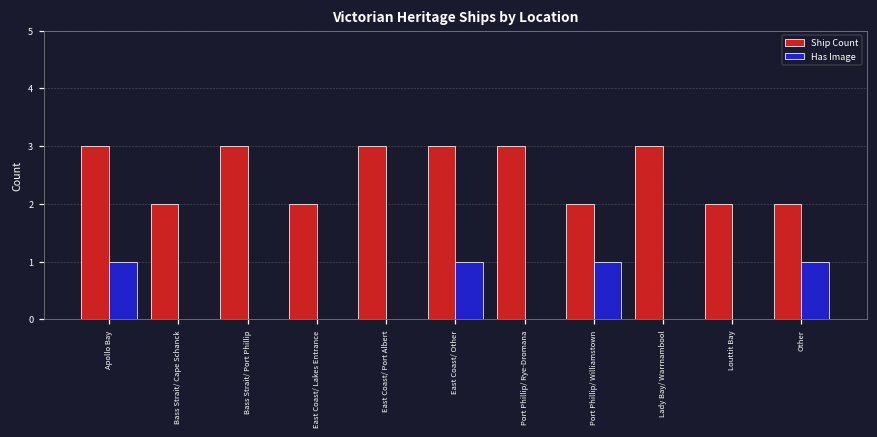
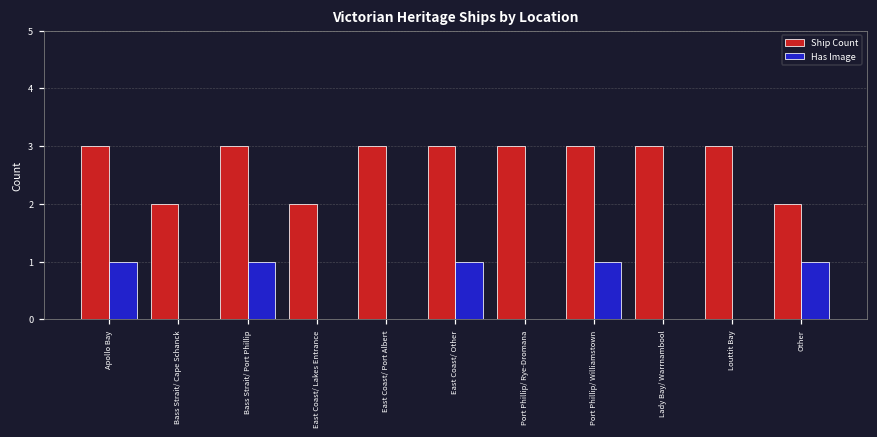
Has Image, Bass Strait/ Port Phillip: 0 -> 1
Ship Count, Port Phillip/ Williamstown: 2 -> 3
Ship Count, Louttit Bay: 2 -> 3
